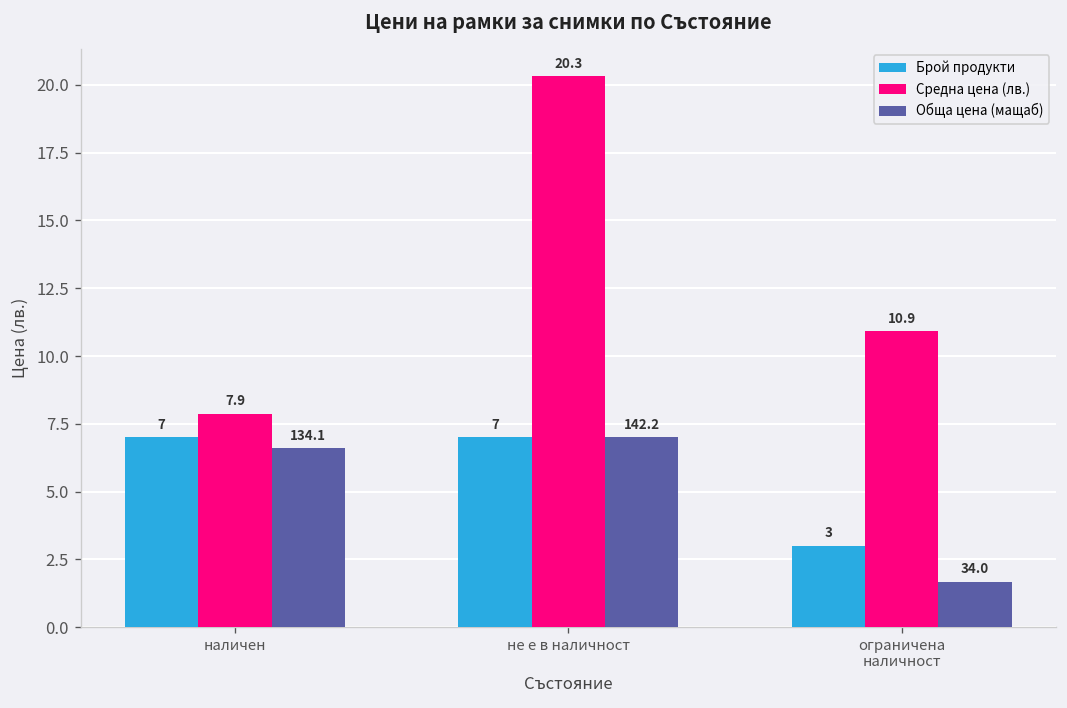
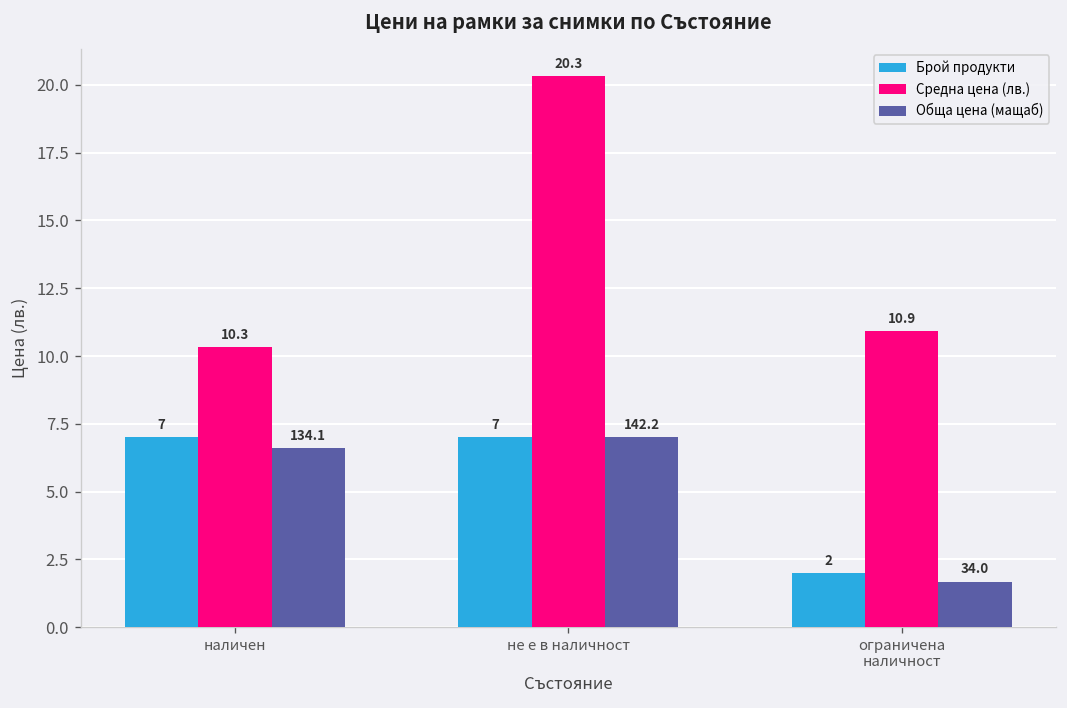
Средна цена (лв.), наличен: 7.9 -> 10.3
Брой продукти, ограничена наличност: 3 -> 2
